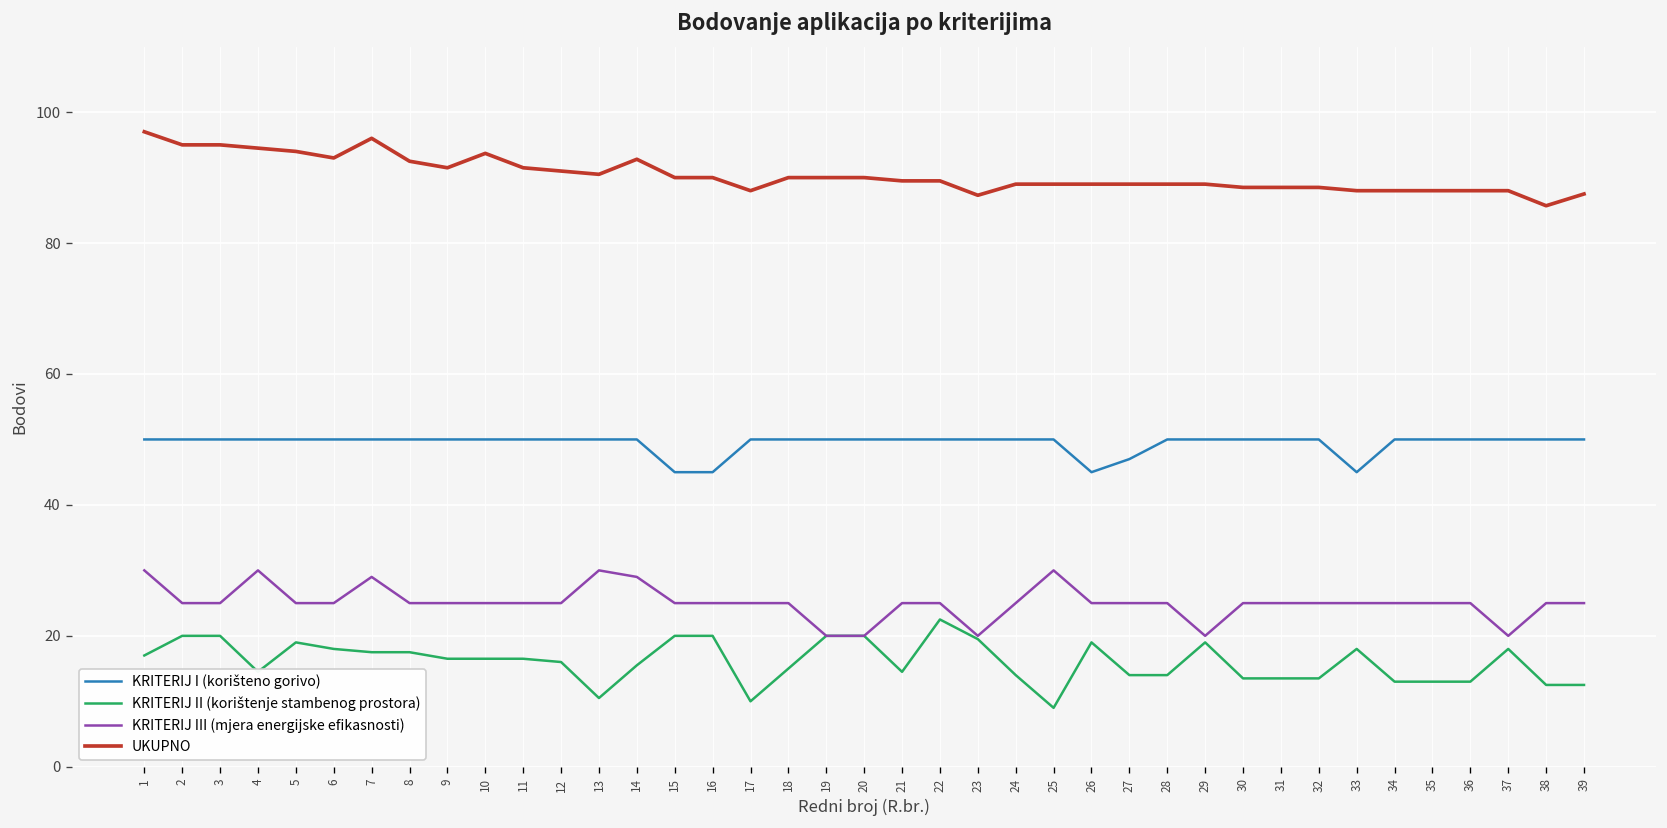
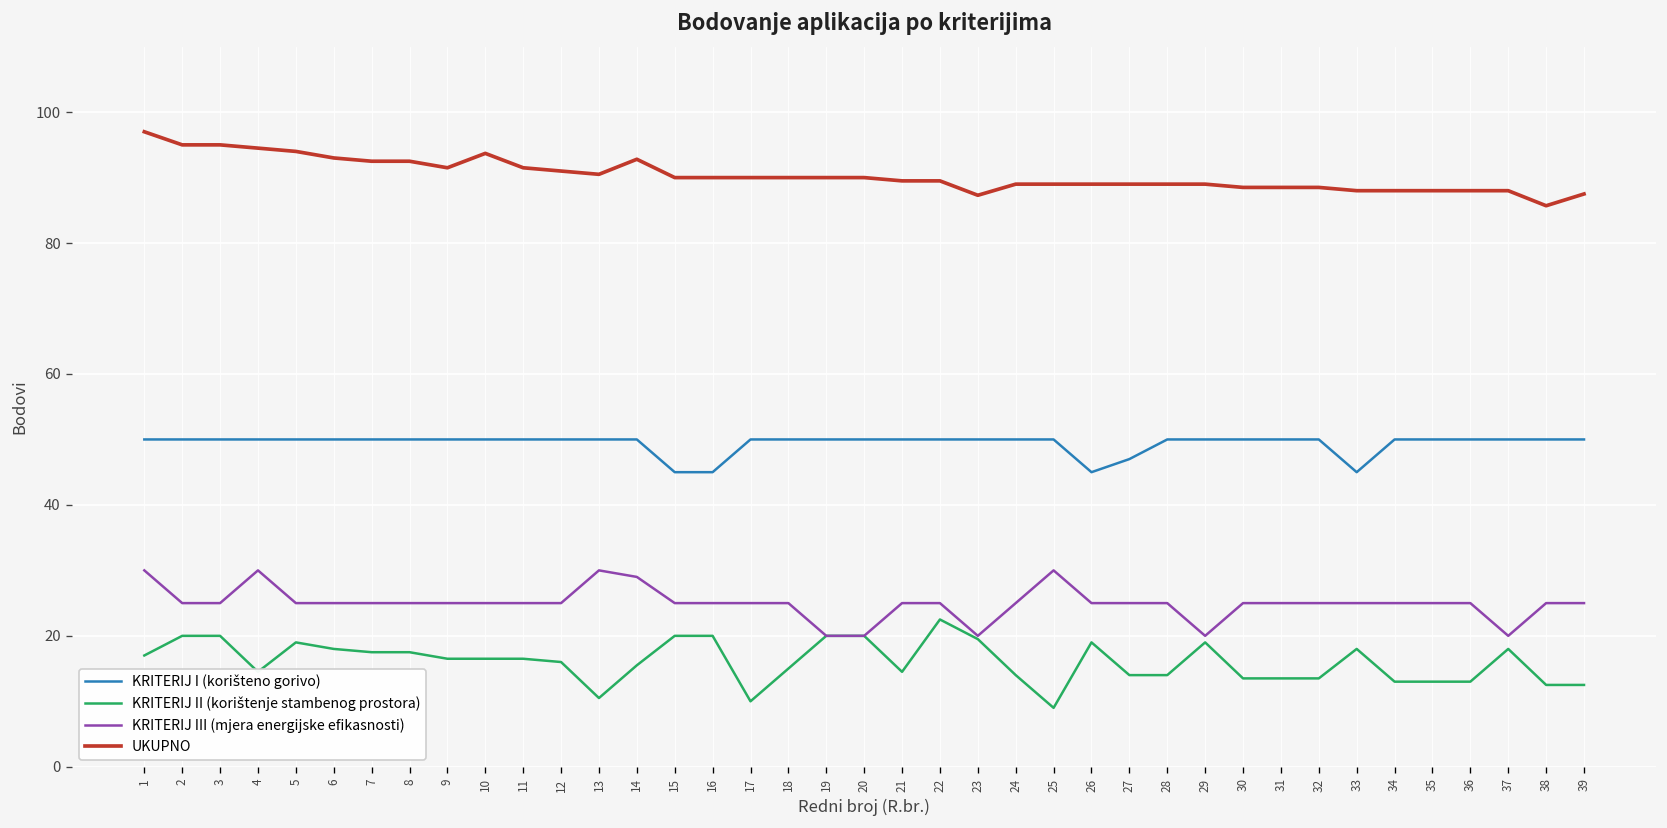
KRITERIJ III (mjera energijske efikasnosti), 7: 29 -> 25
UKUPNO, 7: 96 -> 93
UKUPNO, 17: 88 -> 90
